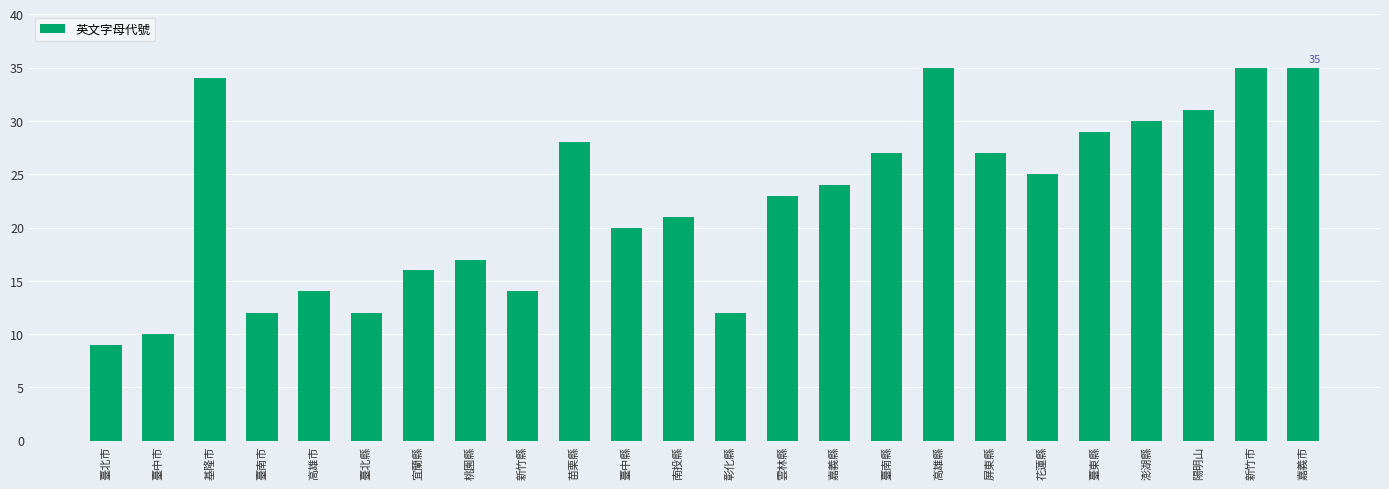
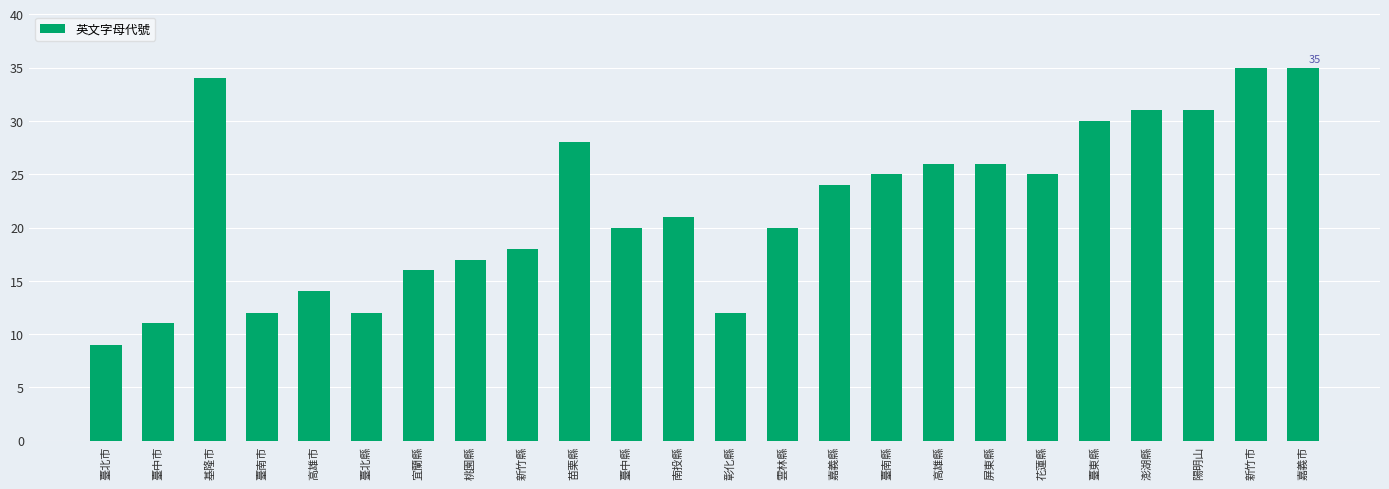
臺中市: 10 -> 11
新竹縣: 14 -> 18
雲林縣: 23 -> 20
臺南縣: 27 -> 25
高雄縣: 35 -> 26
屏東縣: 27 -> 26
臺東縣: 29 -> 30
澎湖縣: 30 -> 31
